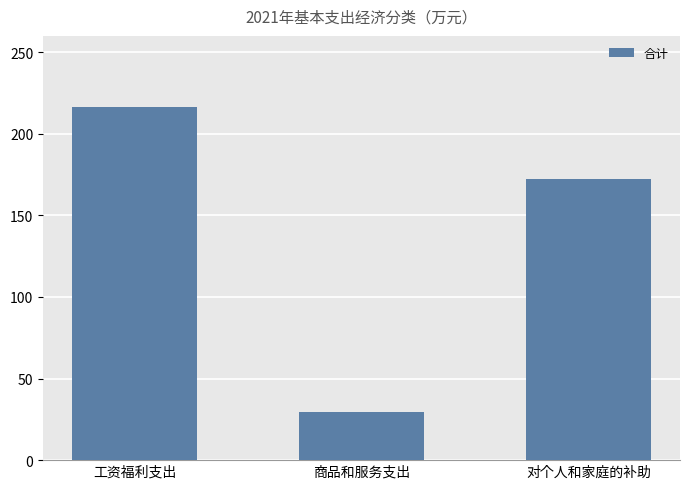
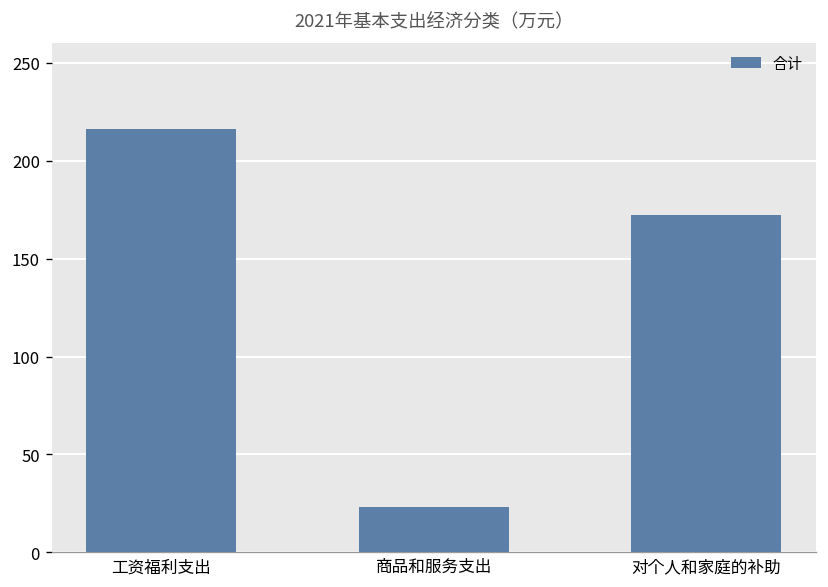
商品和服务支出: 29 -> 23
